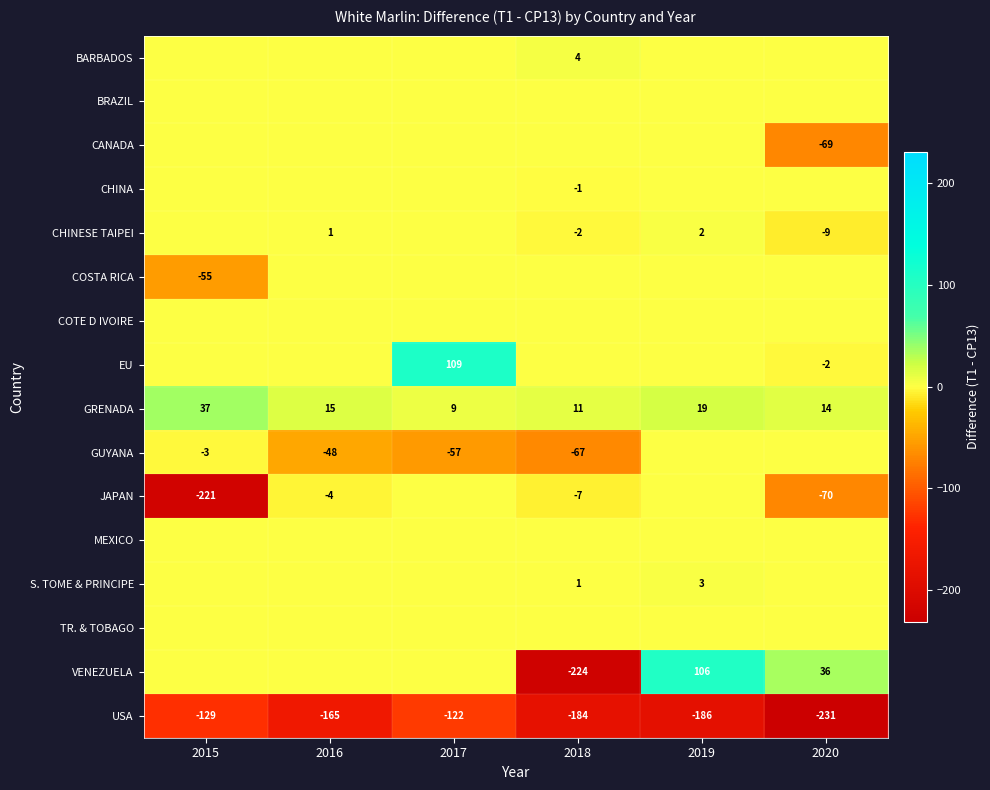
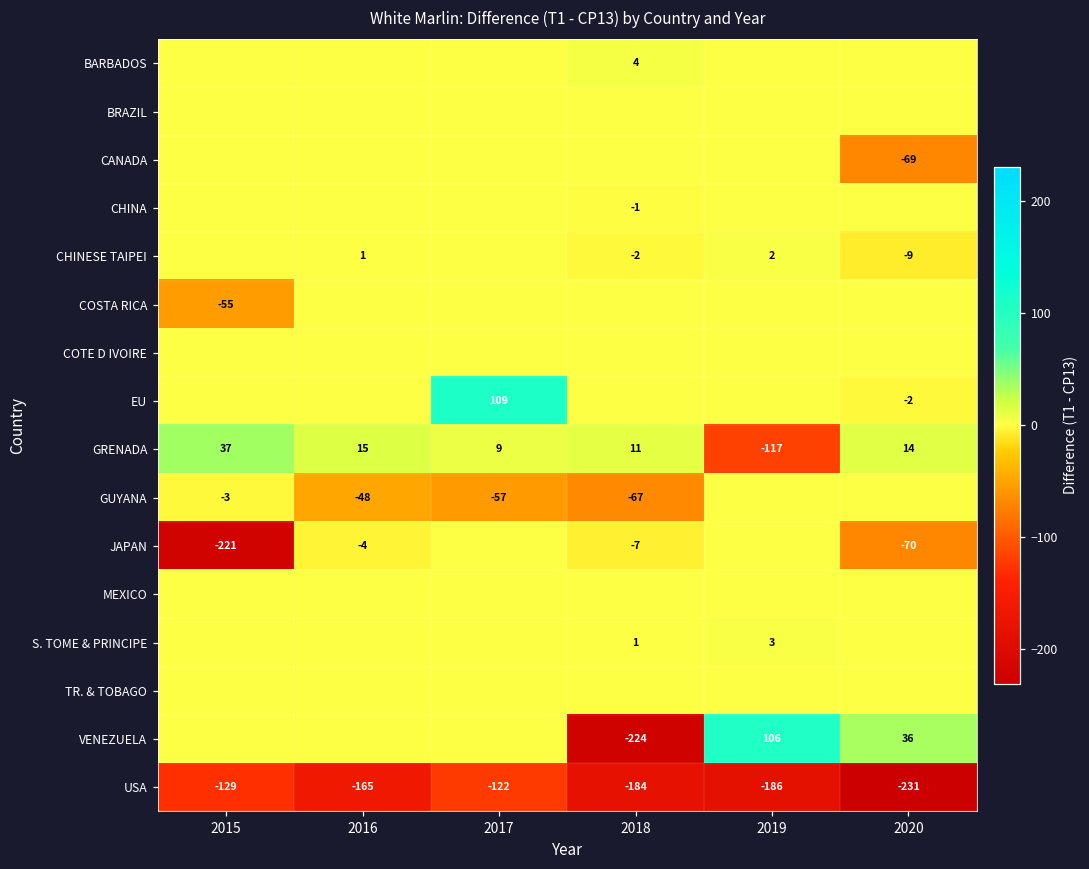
GRENADA, 2019: 19 -> -117
